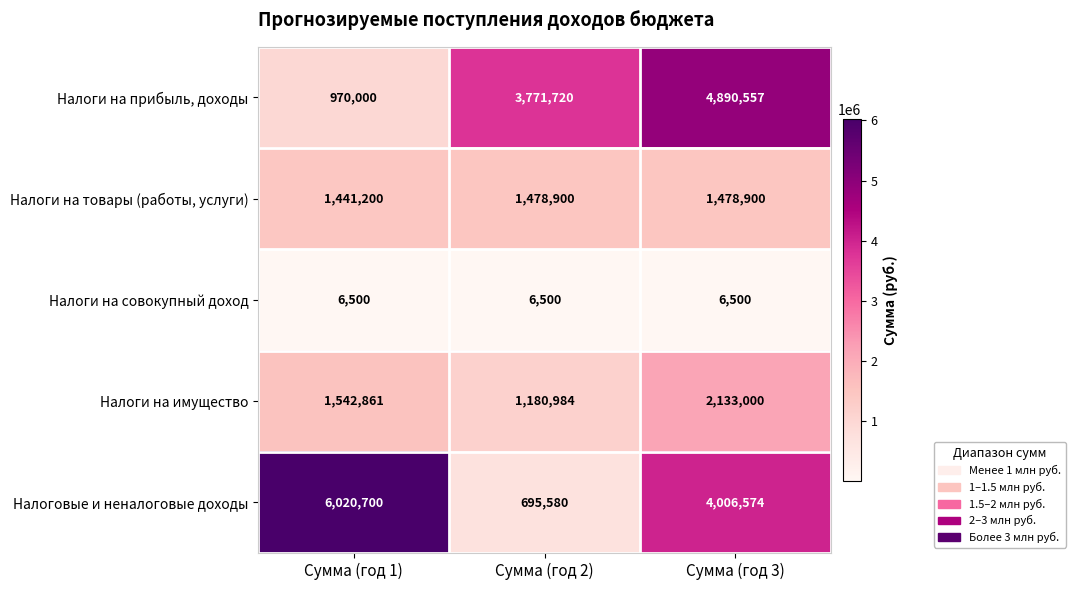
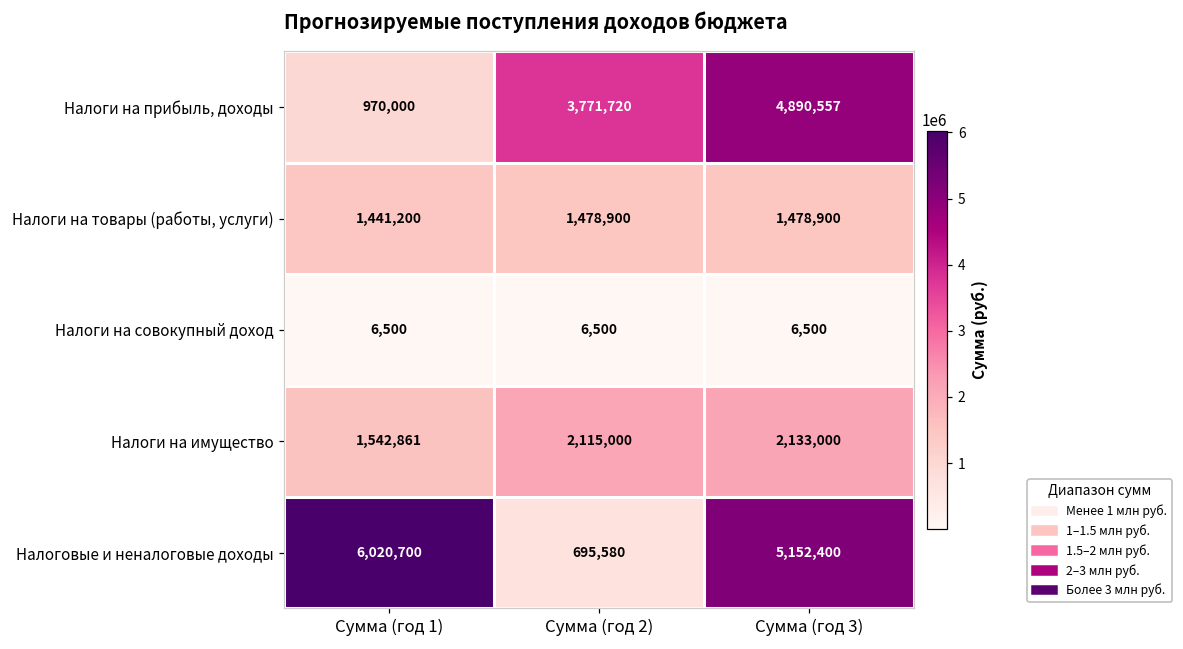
Налоги на имущество, Сумма (год 2): 1,180,984 -> 2,115,000
Налоговые и неналоговые доходы, Сумма (год 3): 4,006,574 -> 5,152,400
